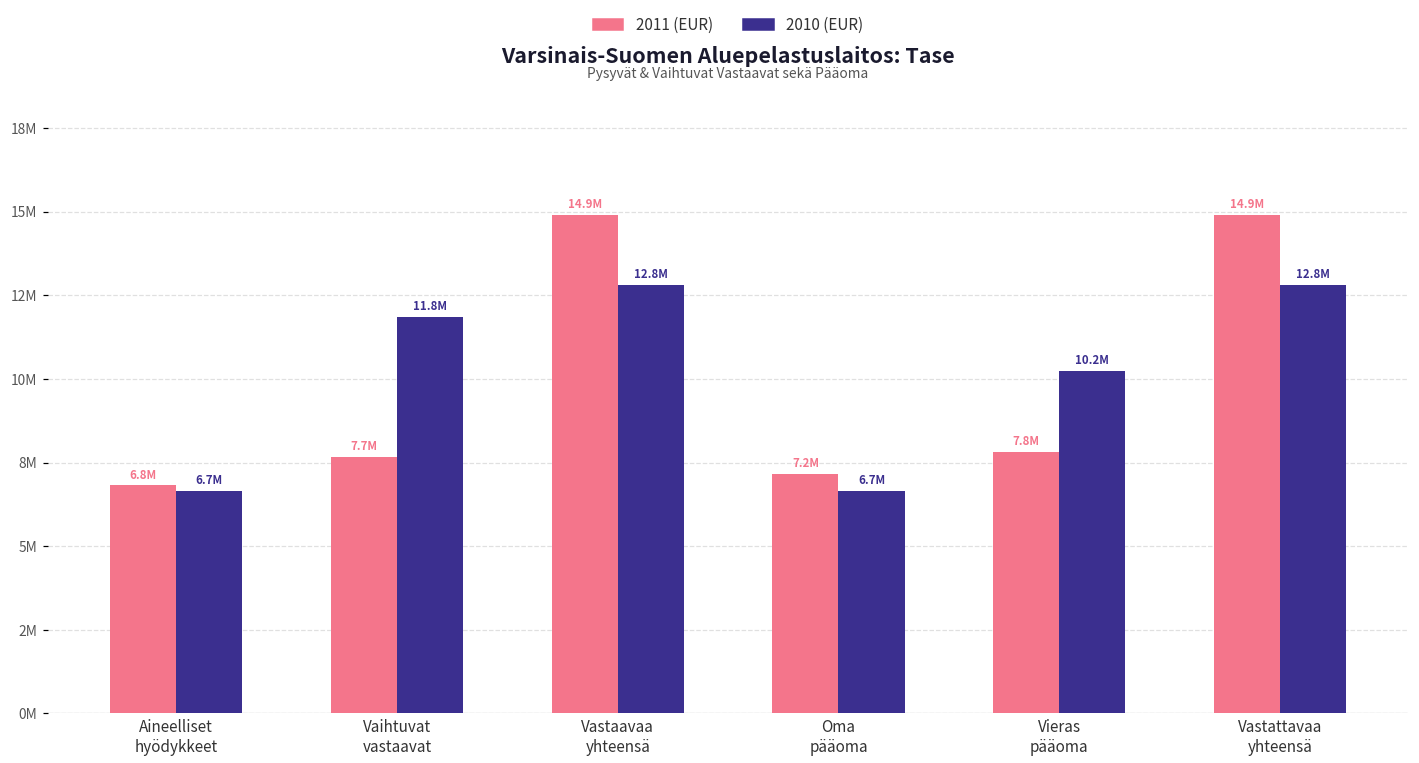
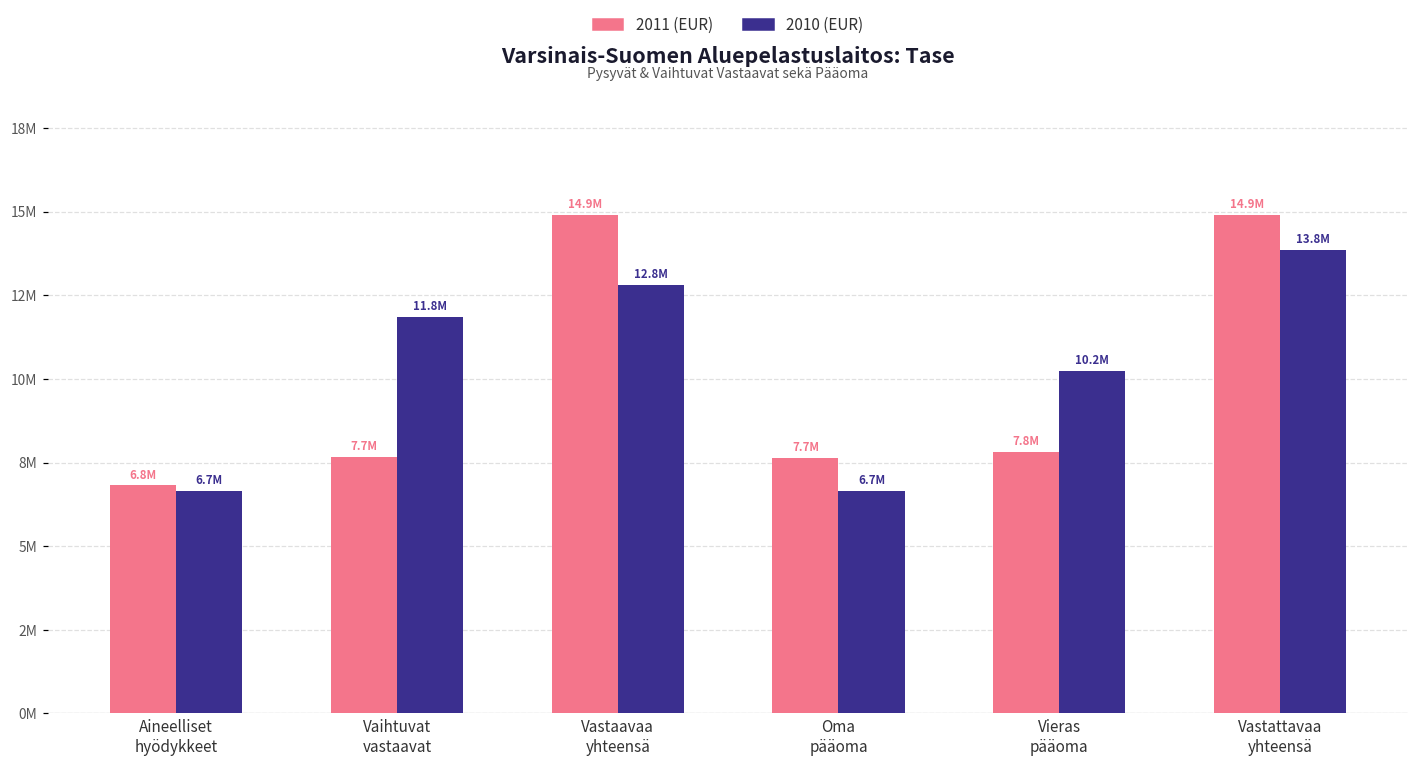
2011 (EUR), Oma pääoma: 7.2M -> 7.7M
2010 (EUR), Vastattavaa yhteensä: 12.8M -> 13.8M
